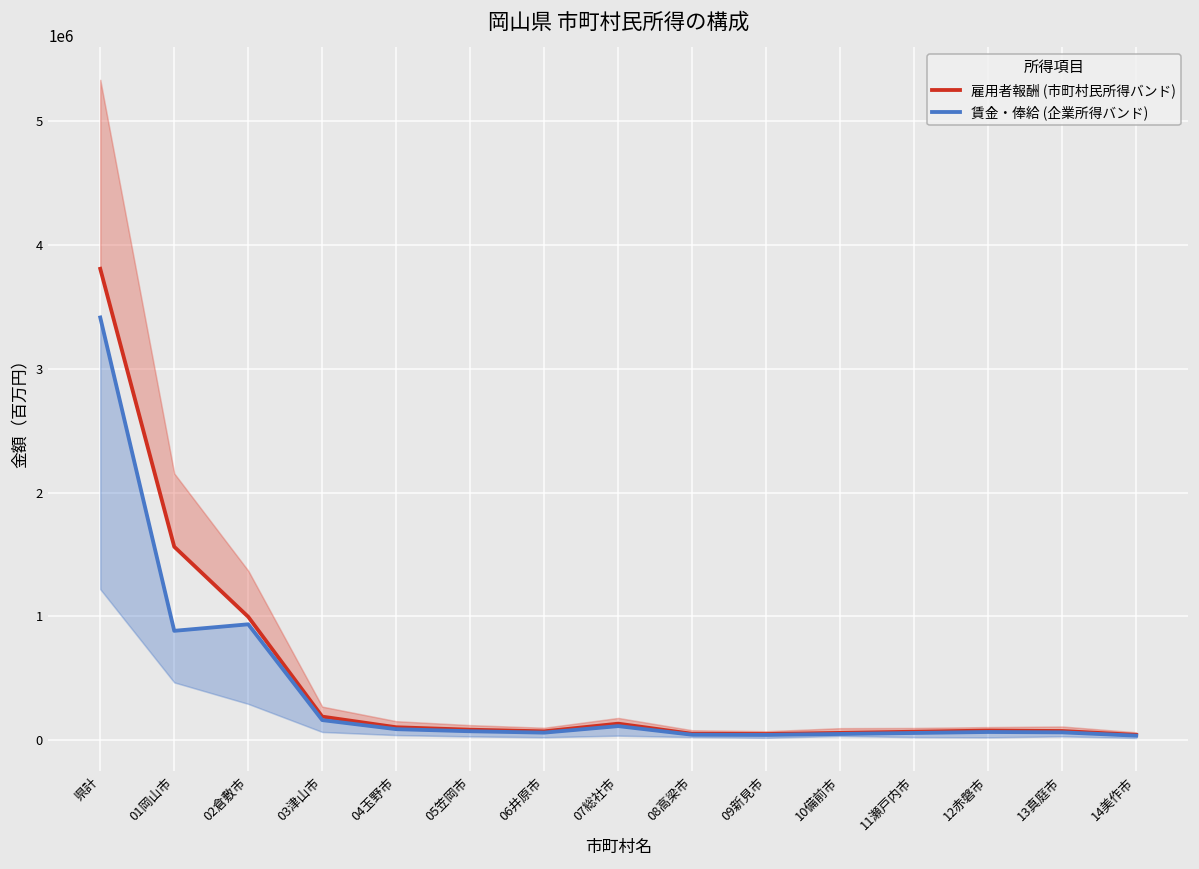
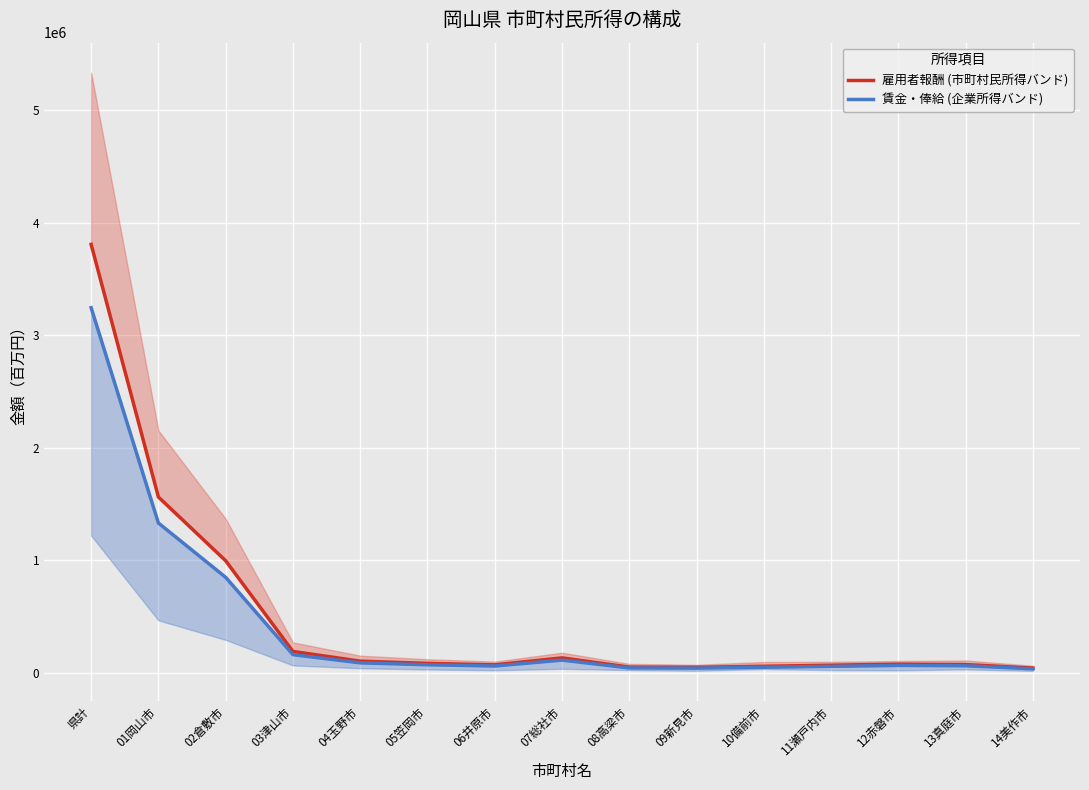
賃金・俸給 (企業所得バンド), 県計: 3420000 -> 3250000
賃金・俸給 (企業所得バンド), 01岡山市: 880000 -> 1330000
賃金・俸給 (企業所得バンド), 02倉敷市: 940000 -> 850000
